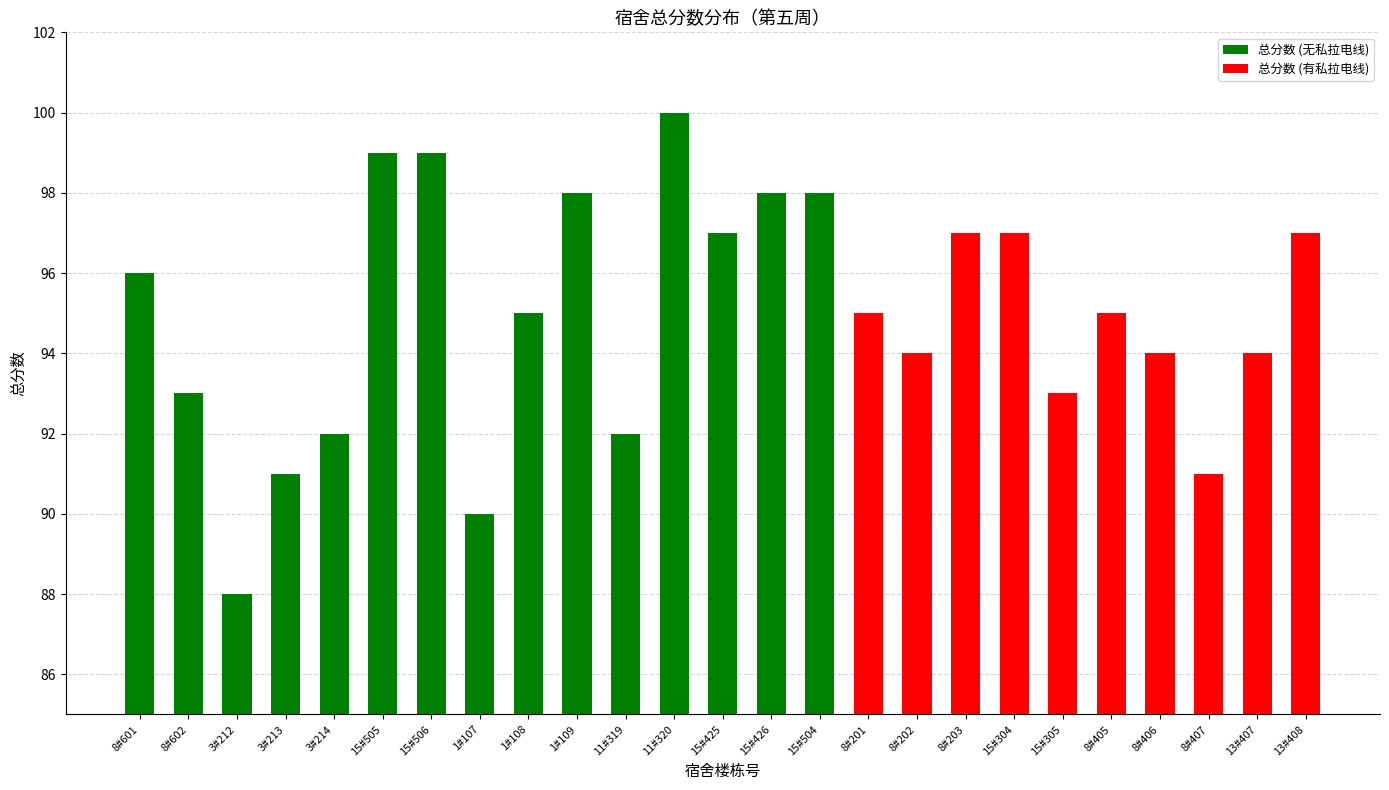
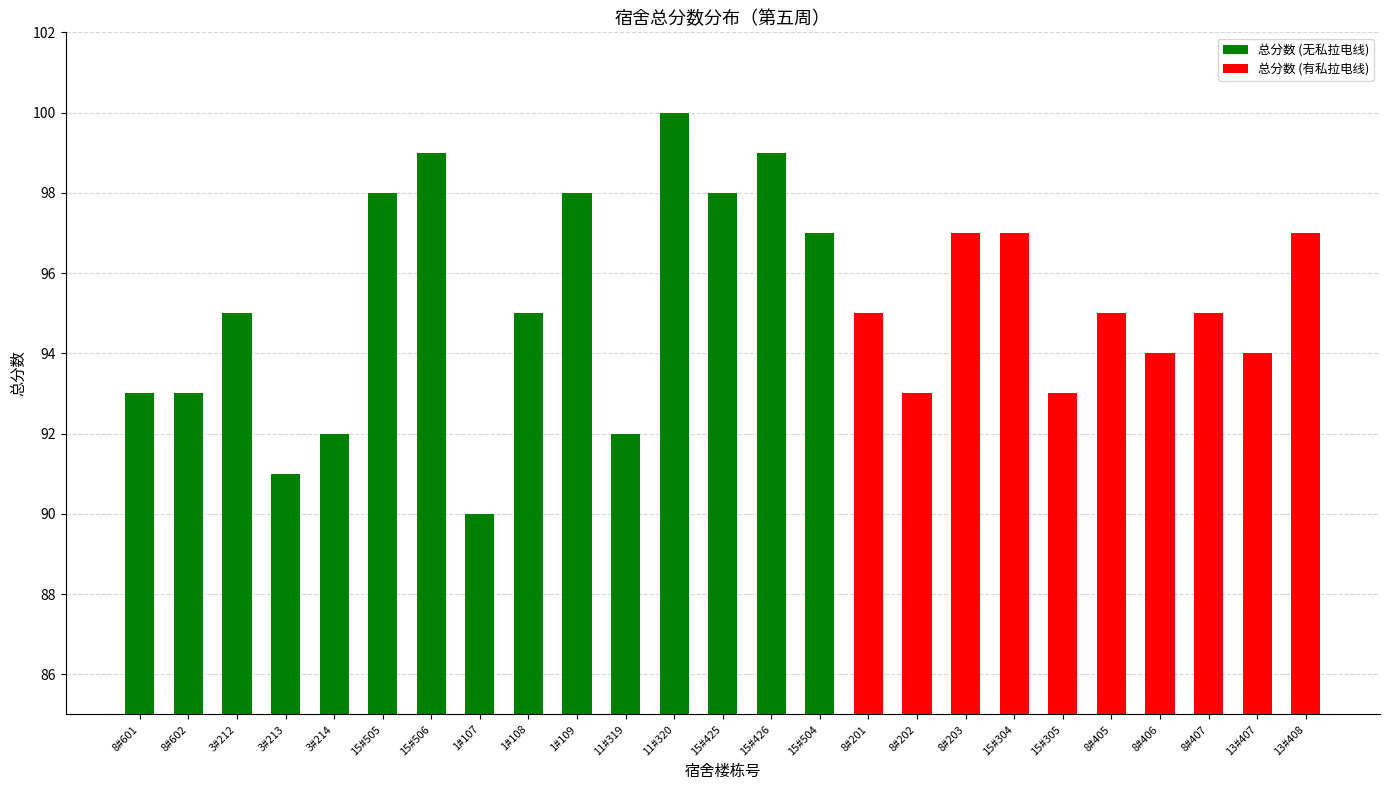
8#601: 96 -> 93
3#212: 88 -> 95
15#505: 99 -> 98
15#425: 97 -> 98
15#426: 98 -> 99
15#504: 98 -> 97
8#202: 94 -> 93
8#407: 91 -> 95
